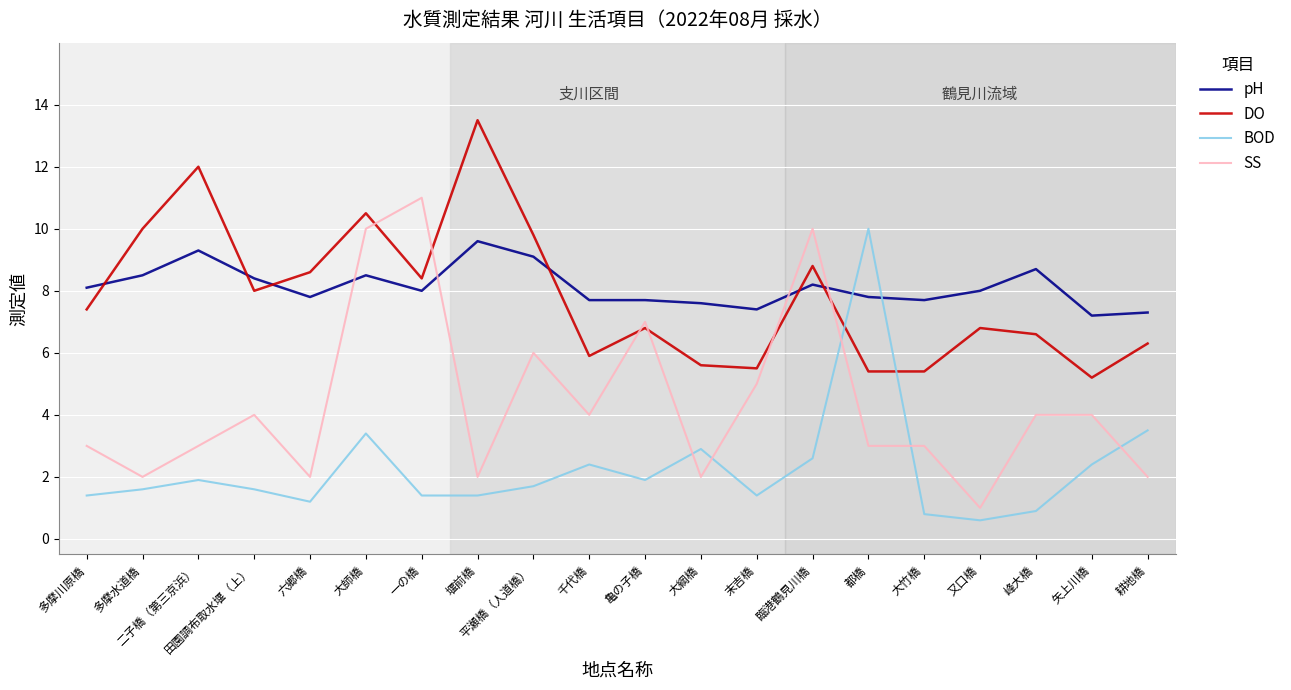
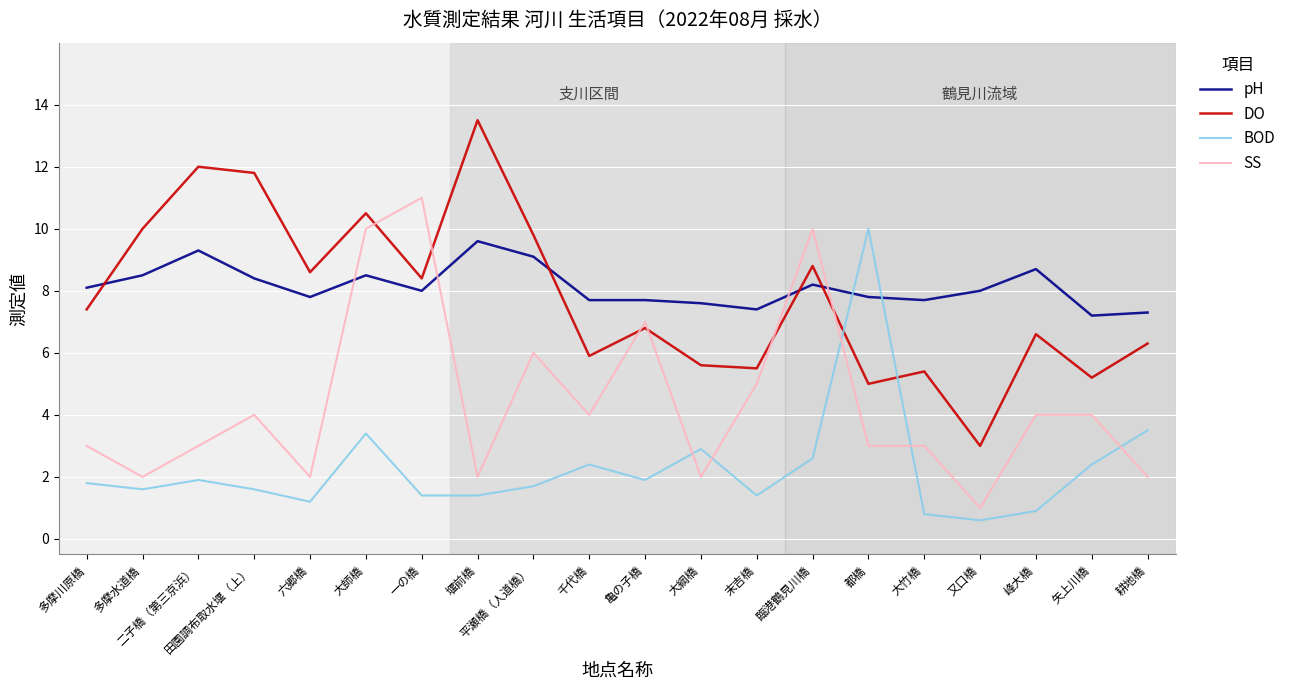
BOD, 多摩川原橋: 1.4 -> 1.8
DO, 田園調布取水堰（上）: 8.0 -> 11.8
DO, 都橋: 5.4 -> 5.0
DO, 又口橋: 6.8 -> 3.0
